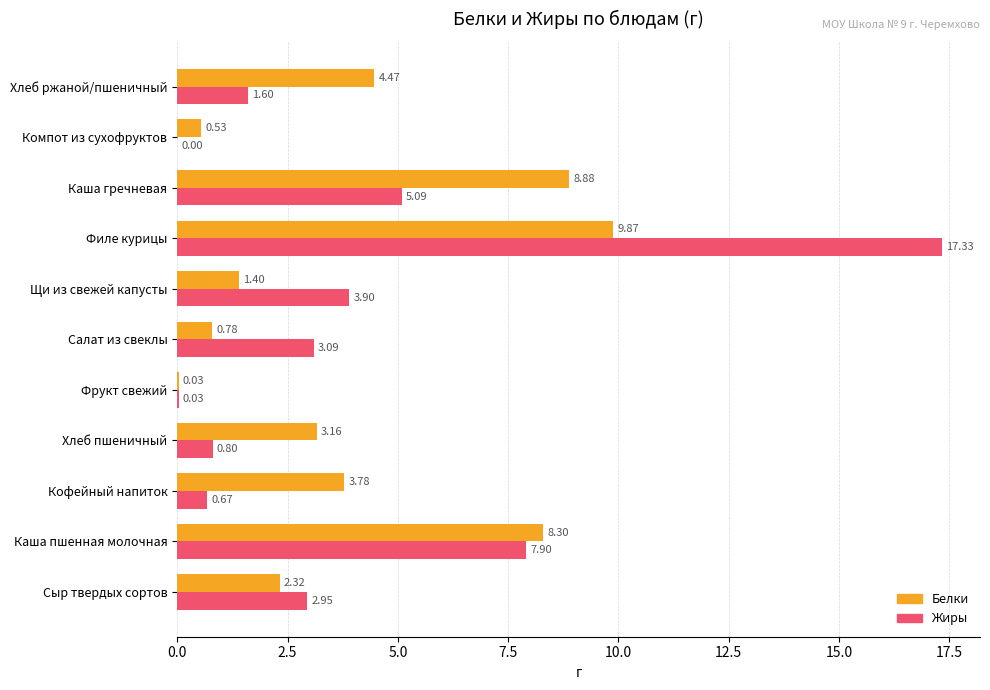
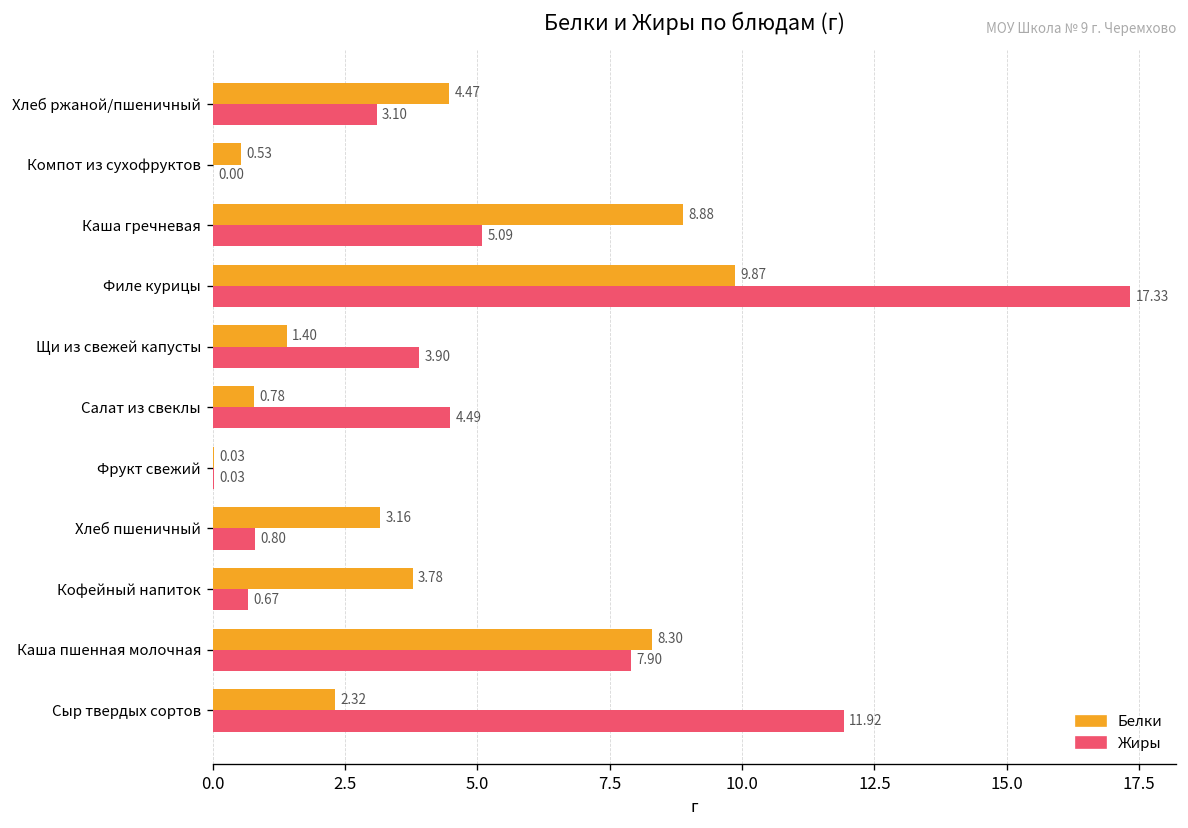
Жиры, Хлеб ржаной/пшеничный: 1.60 -> 3.10
Жиры, Салат из свеклы: 3.09 -> 4.49
Жиры, Сыр твердых сортов: 2.95 -> 11.92
